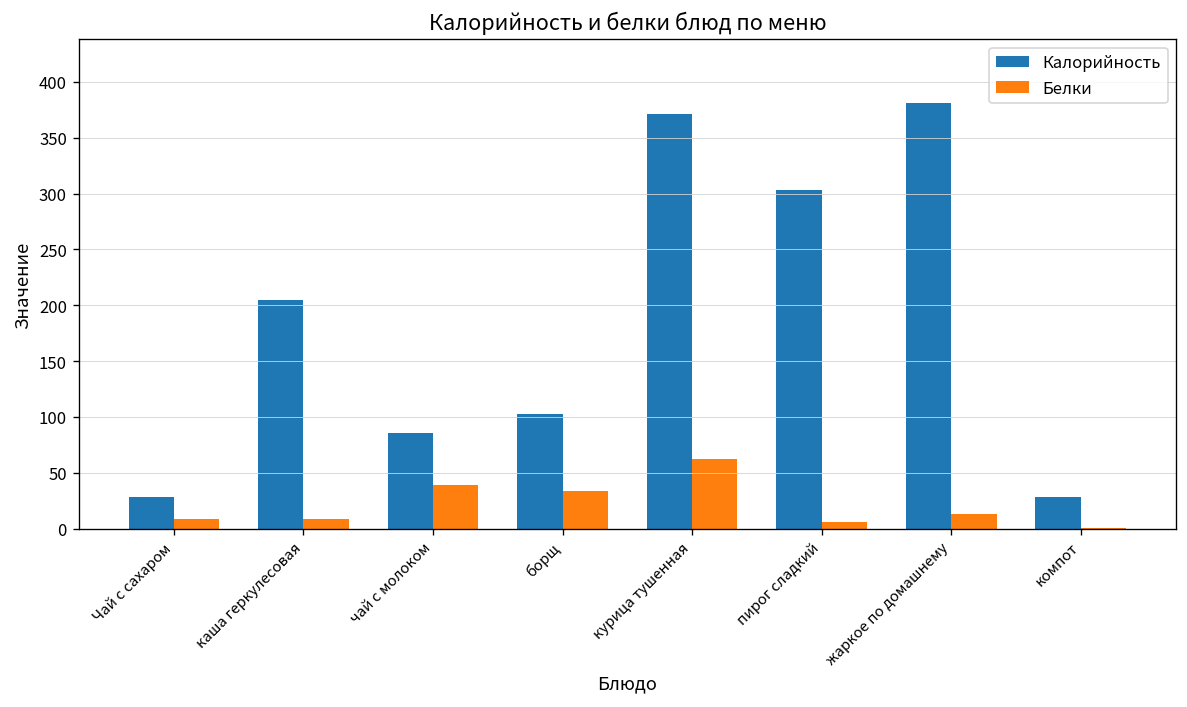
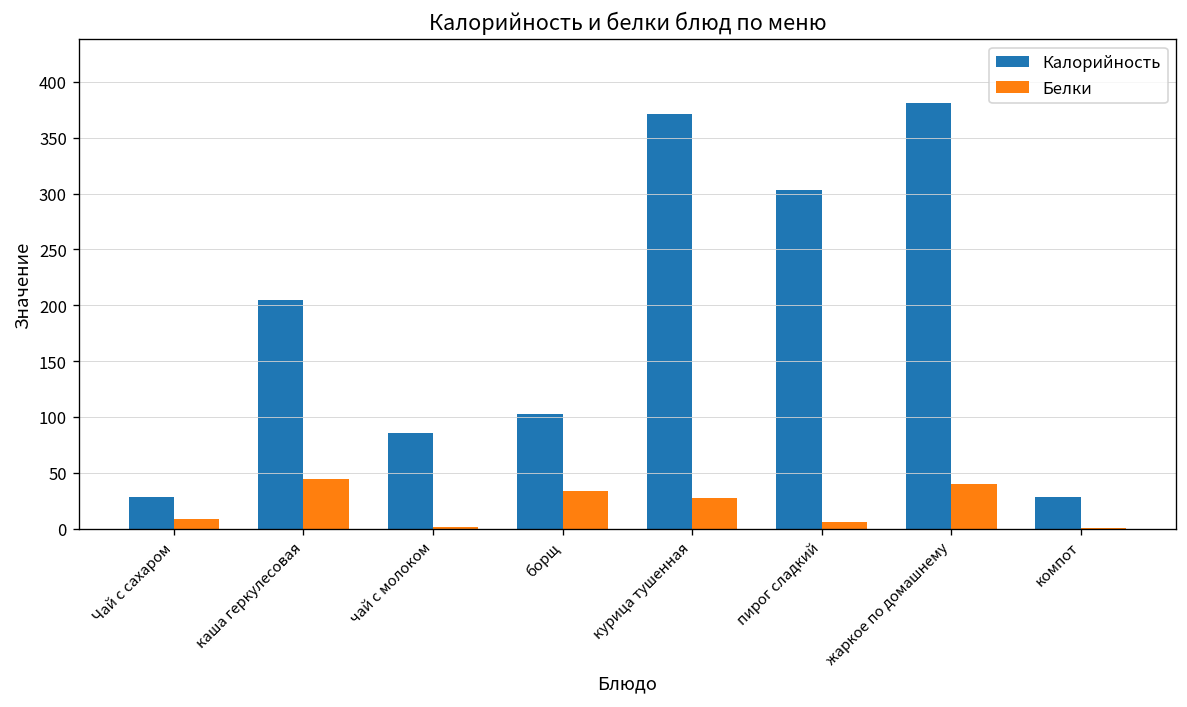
Белки, каша геркулесовая: 10 -> 40
Белки, чай с молоком: 40 -> 0
Белки, курица тушенная: 60 -> 30
Белки, жаркое по домашнему: 10 -> 40
